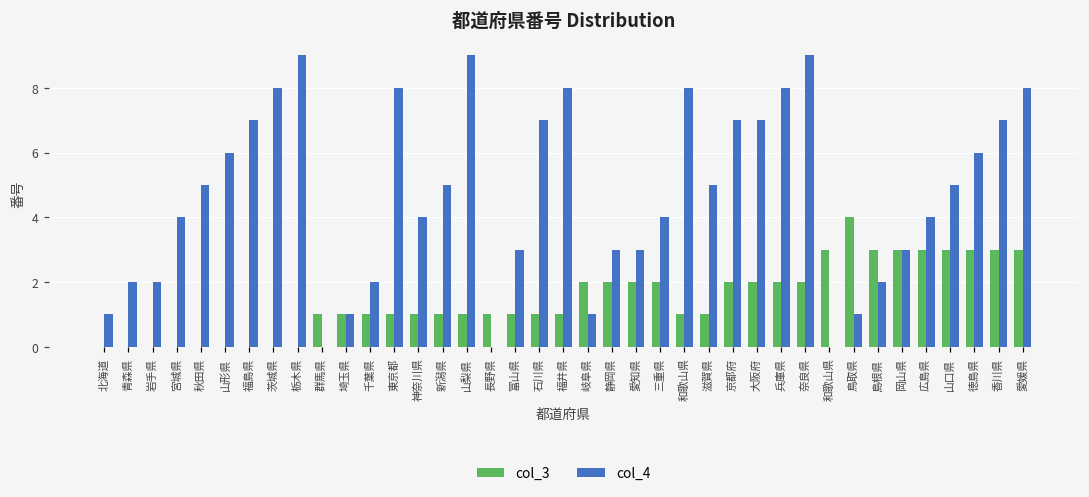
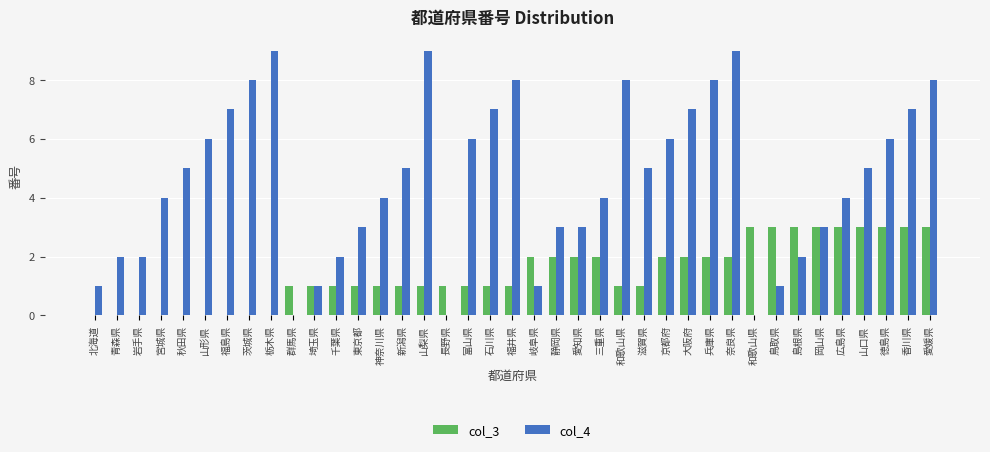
col_4, 東京都: 8 -> 3
col_4, 富山県: 3 -> 6
col_4, 京都府: 7 -> 6
col_3, 鳥取県: 4 -> 3
